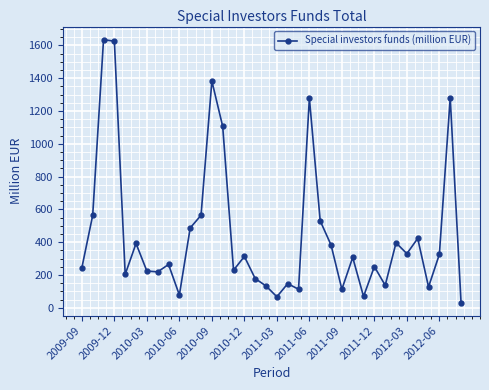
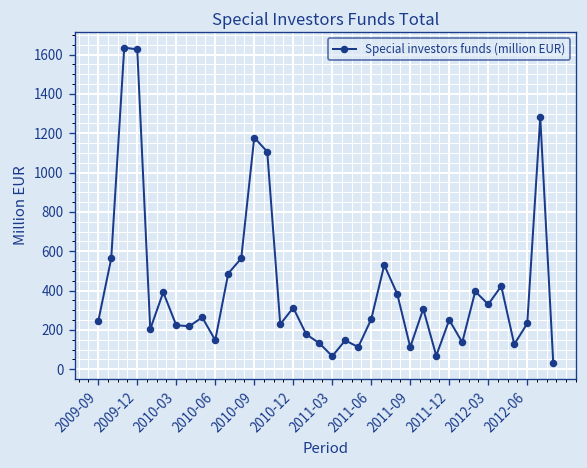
2010-06: 80 -> 150
2010-09: 1380 -> 1180
2011-06: 1280 -> 260
2012-06: 330 -> 230
